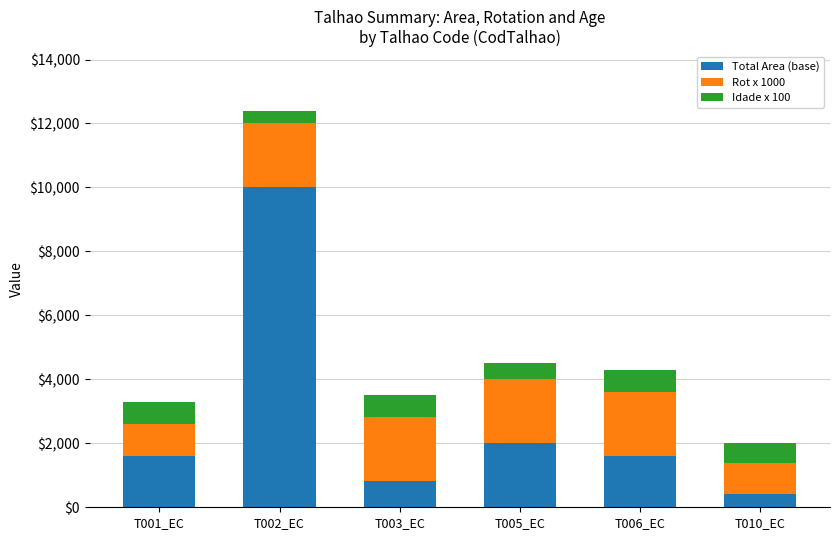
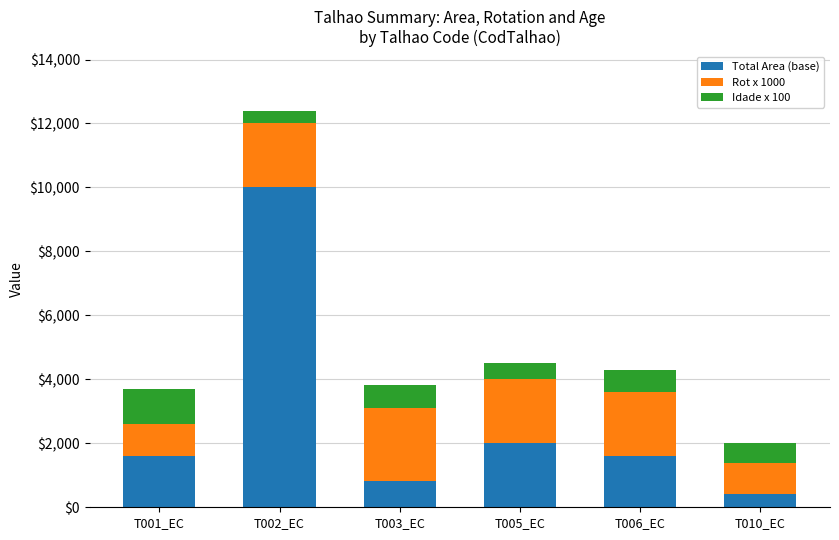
Idade x 100, T001_EC: $700 -> $1,100
Rot x 1000, T003_EC: $2,000 -> $2,300
